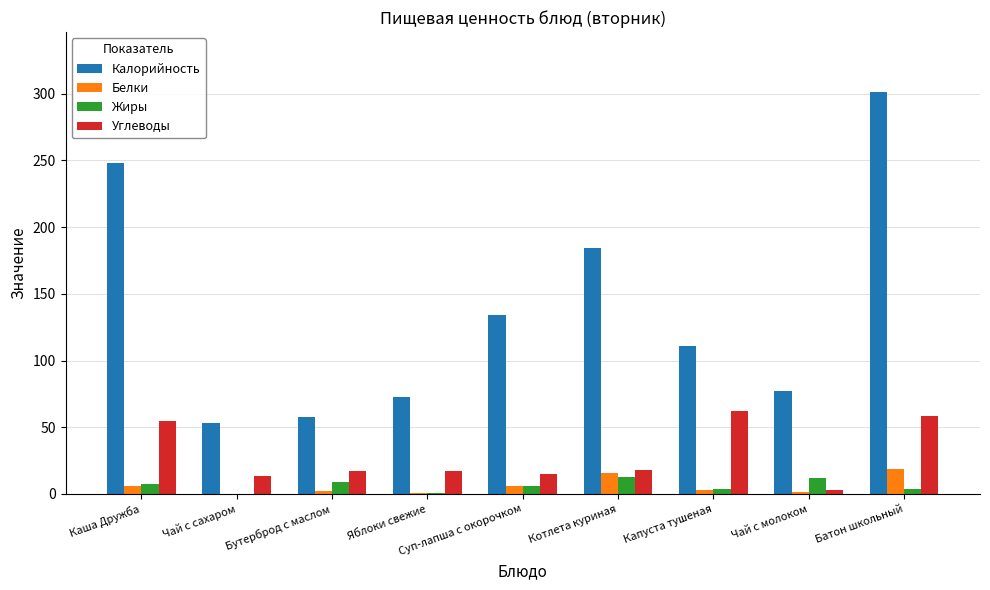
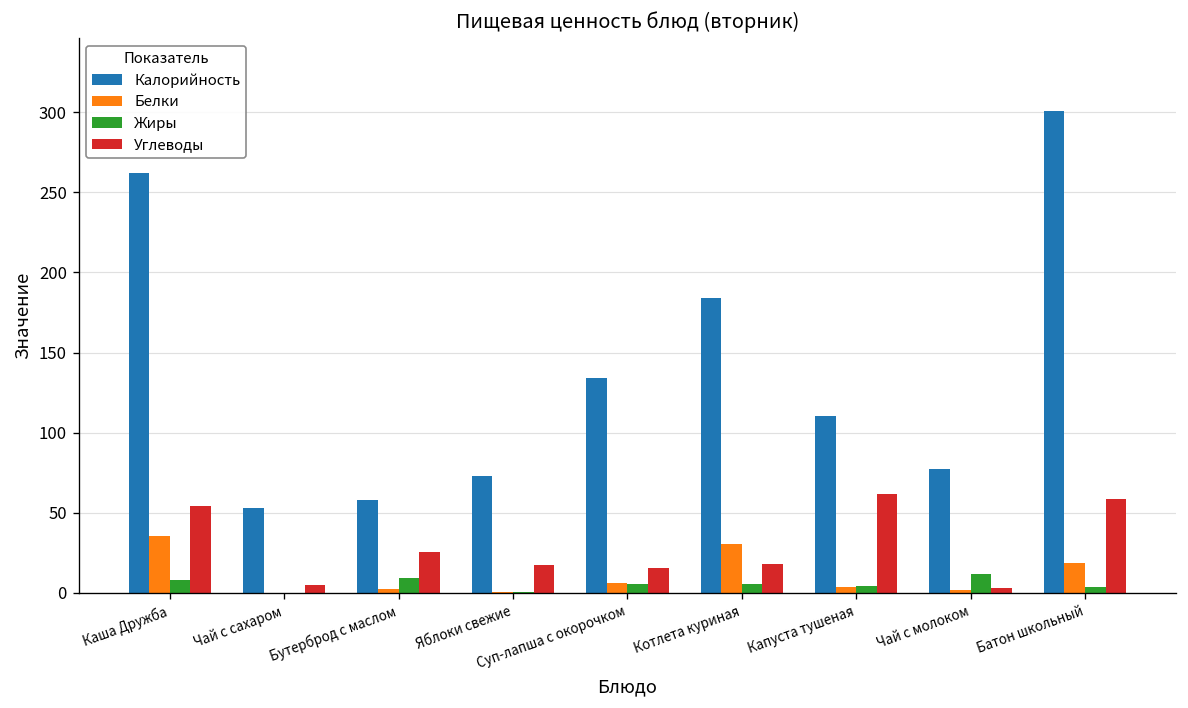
Калорийность, Каша Дружба: 248 -> 262
Белки, Каша Дружба: 6 -> 35
Углеводы, Чай с сахаром: 14 -> 5
Углеводы, Бутерброд с маслом: 17 -> 25
Белки, Котлета куриная: 15 -> 30
Жиры, Котлета куриная: 13 -> 6
